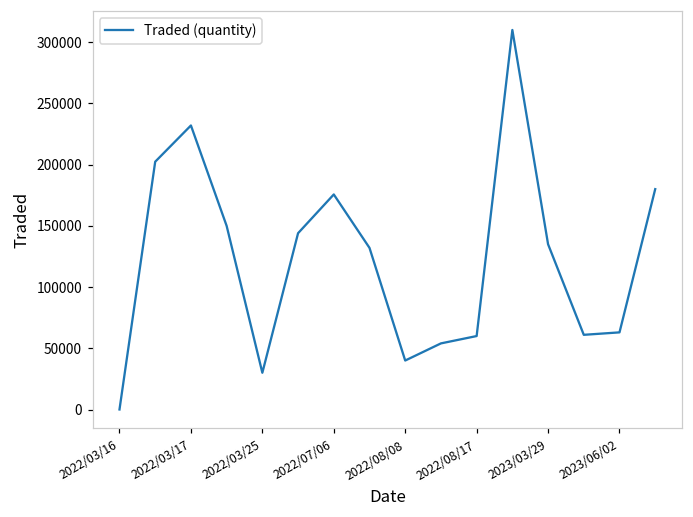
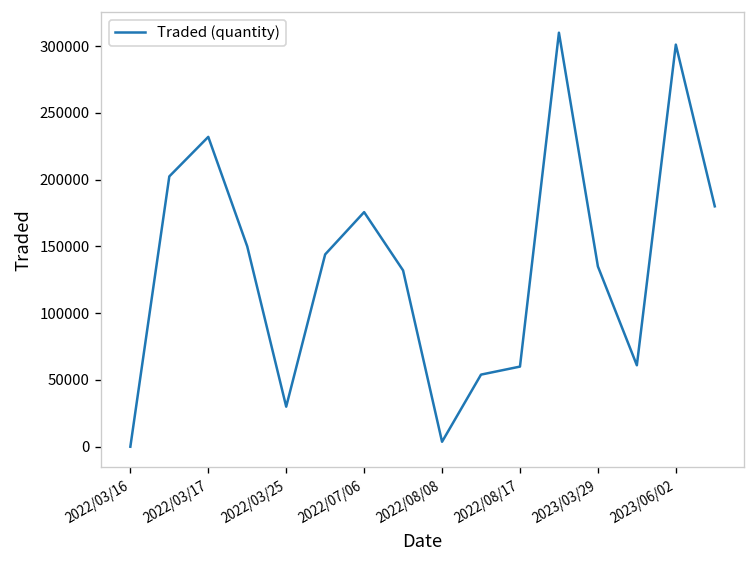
2022/08/08: 40000 -> 4000
2023/06/02: 63000 -> 301000
